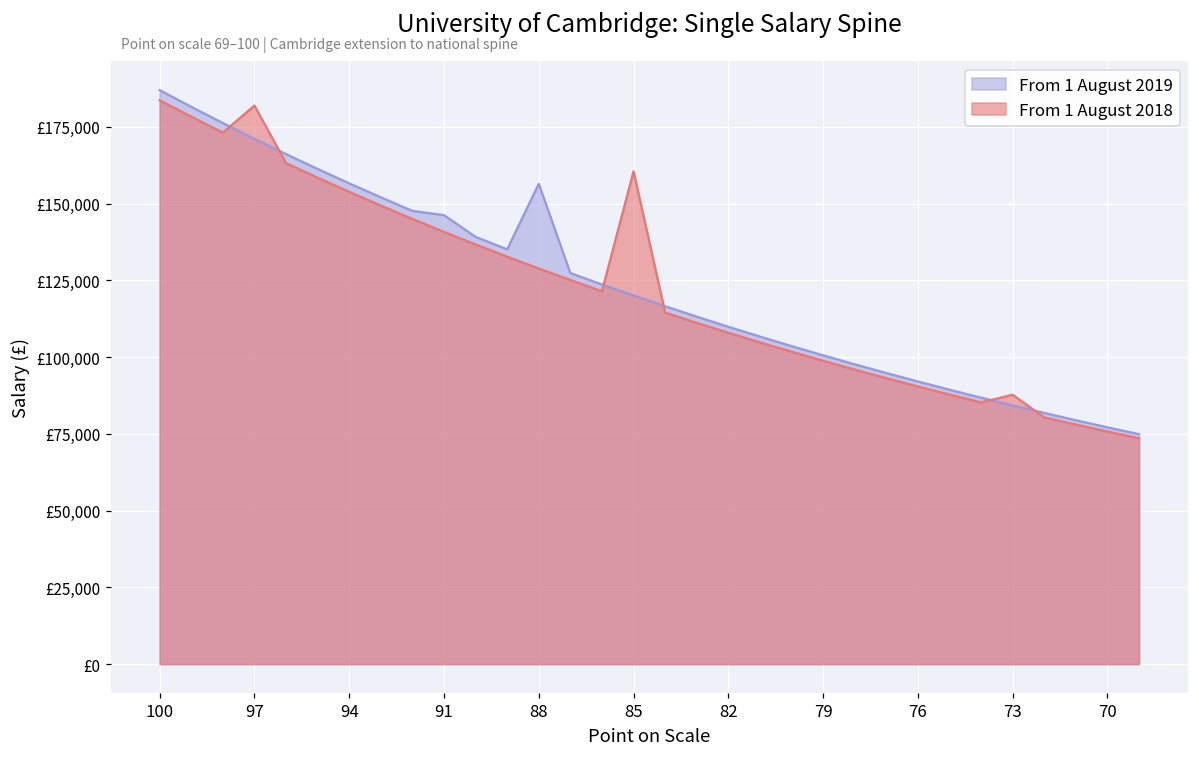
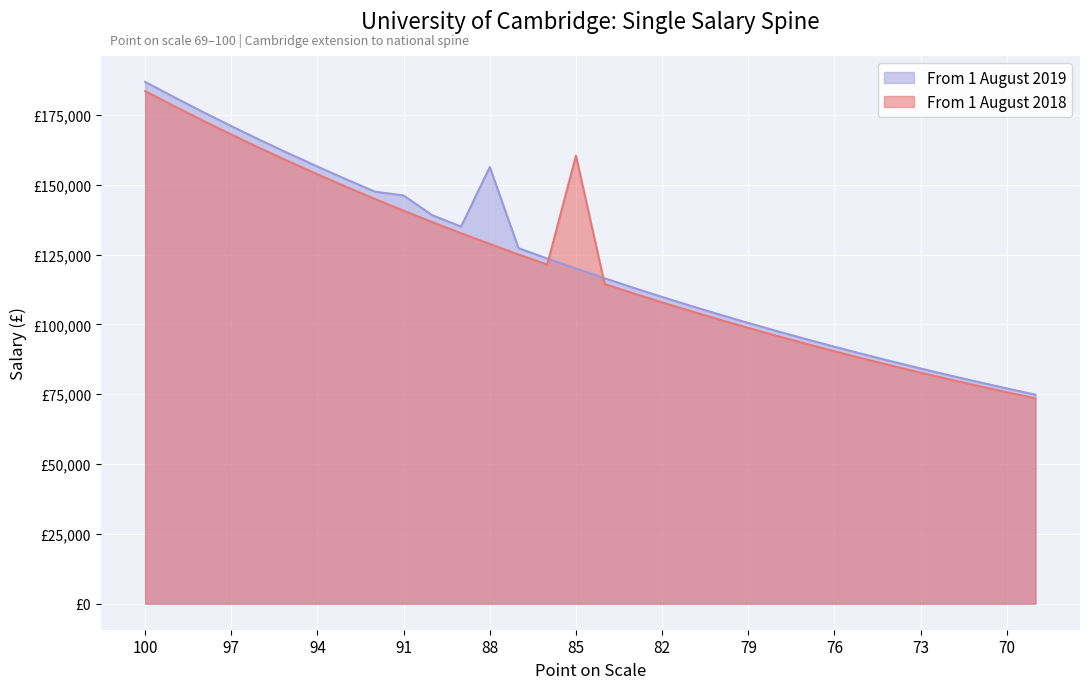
From 1 August 2018, 97: £182,000 -> £168,000
From 1 August 2018, 73: £88,000 -> £83,000
